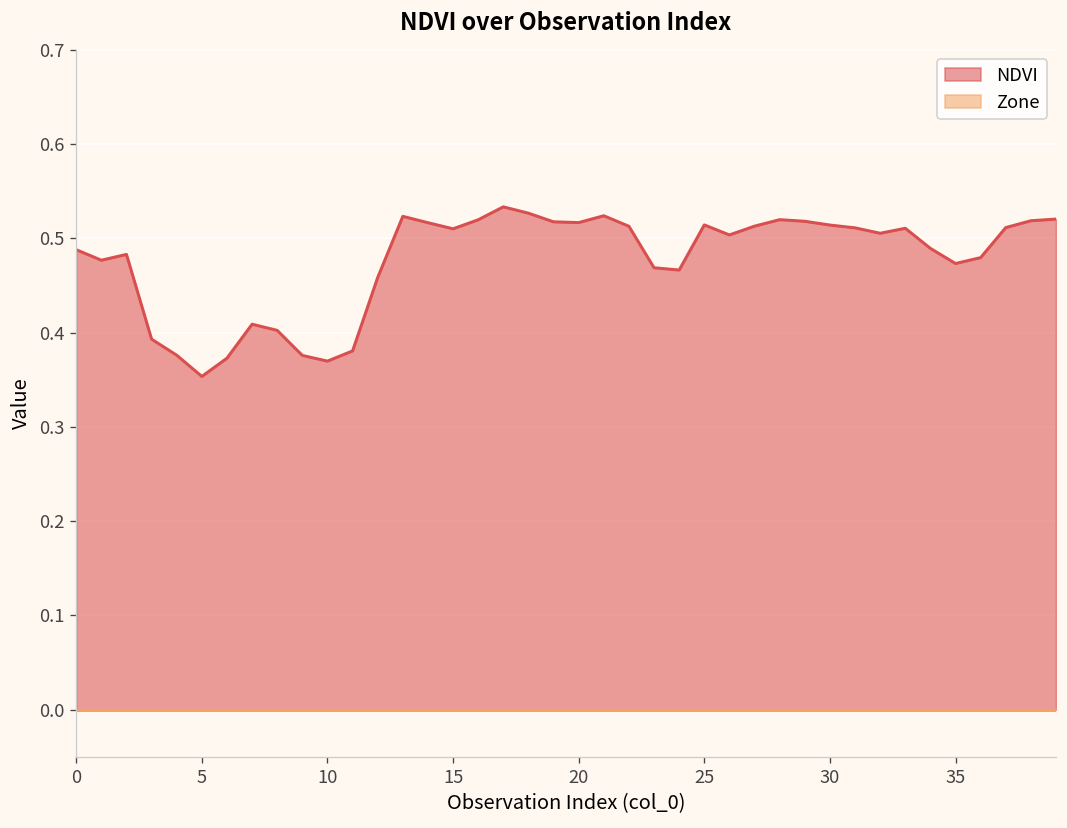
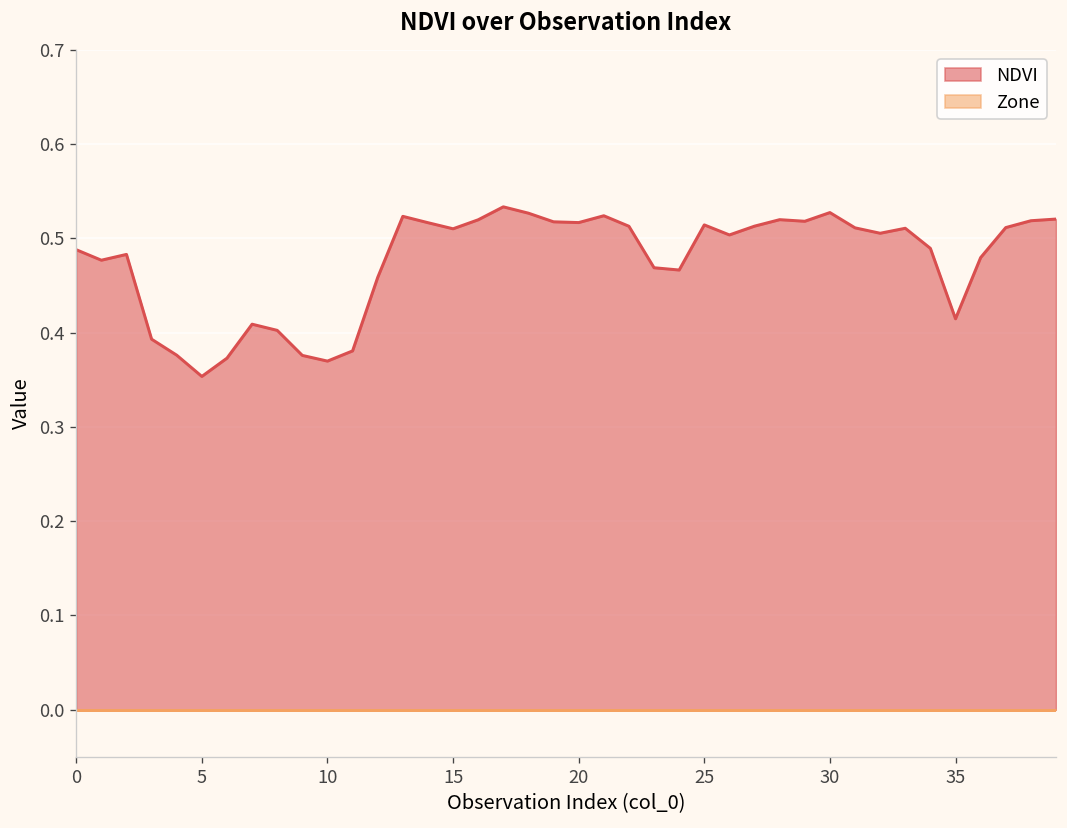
NDVI, 30: 0.51 -> 0.53
NDVI, 35: 0.47 -> 0.41
